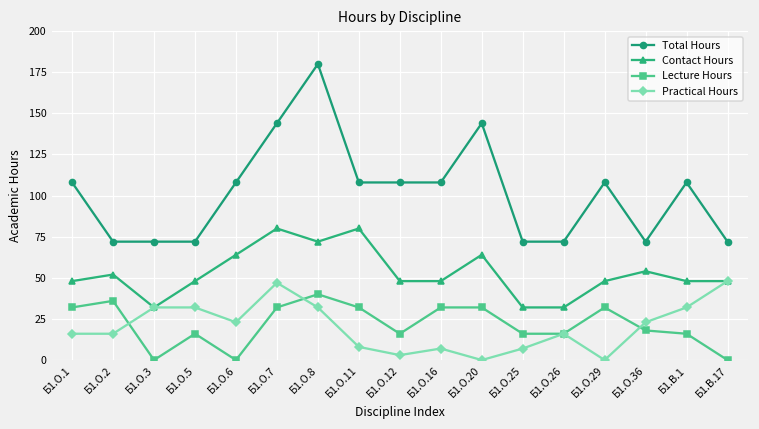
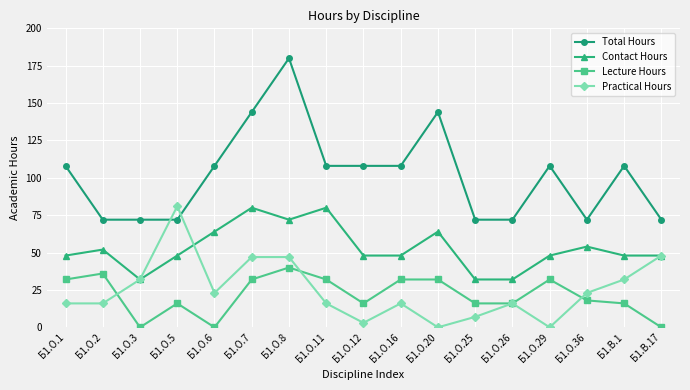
Practical Hours, Б1.О.5: 32 -> 81
Practical Hours, Б1.О.8: 32 -> 47
Practical Hours, Б1.О.11: 8 -> 16
Practical Hours, Б1.О.16: 7 -> 16
